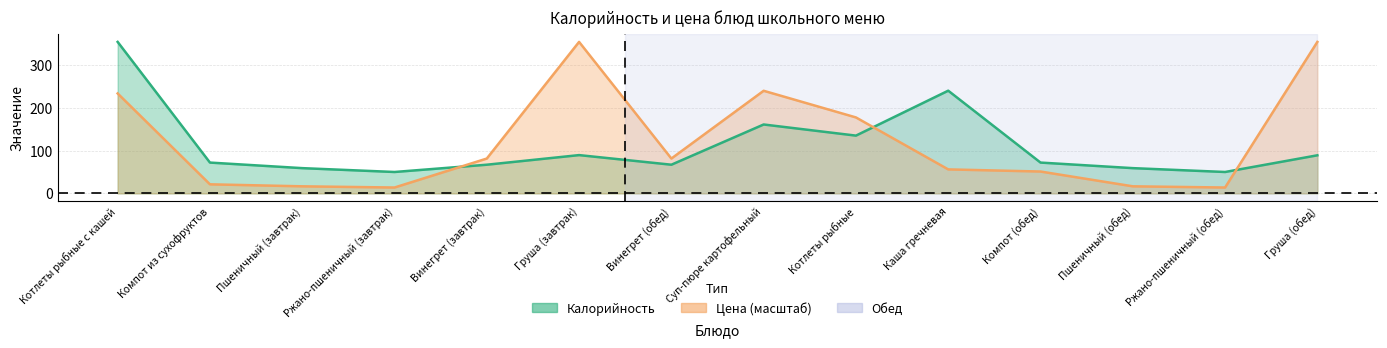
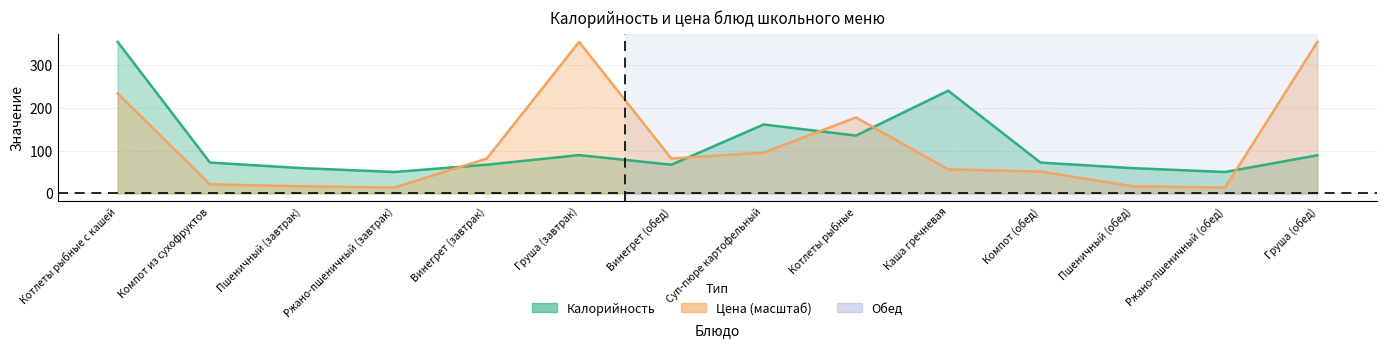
Цена (масштаб), Суп-пюре картофельный: 240 -> 100
